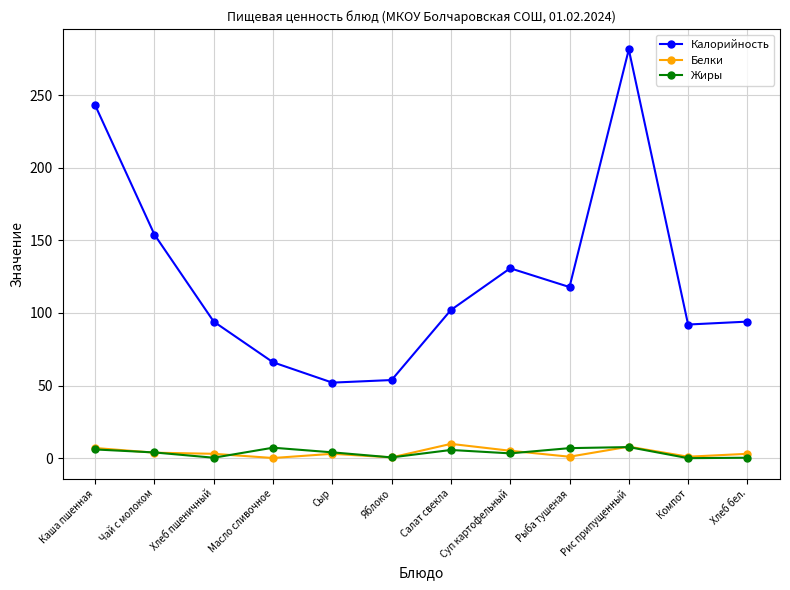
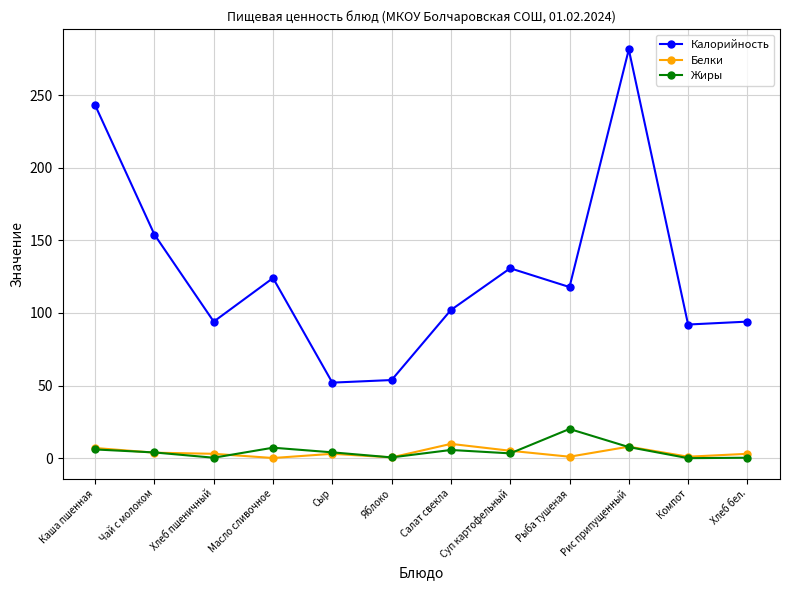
Калорийность, Масло сливочное: 66 -> 124
Жиры, Рыба тушеная: 7 -> 20
